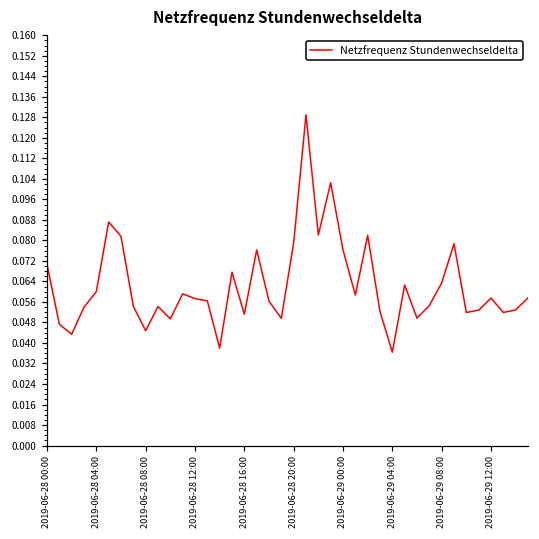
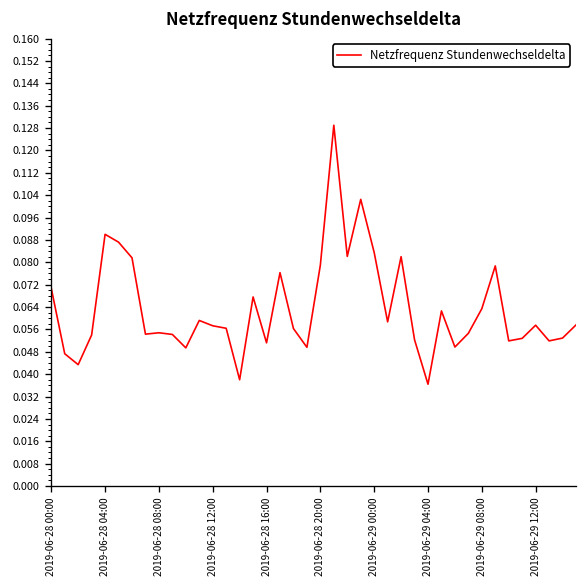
2019-06-28 04:00: 0.06 -> 0.09
2019-06-28 08:00: 0.045 -> 0.055
2019-06-29 00:00: 0.076 -> 0.084
